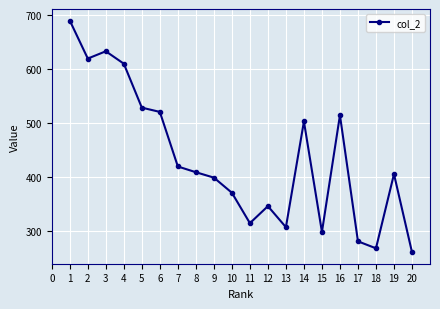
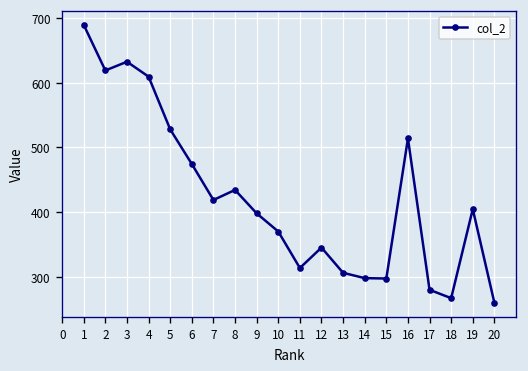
6: 520 -> 470
8: 410 -> 430
14: 500 -> 300
